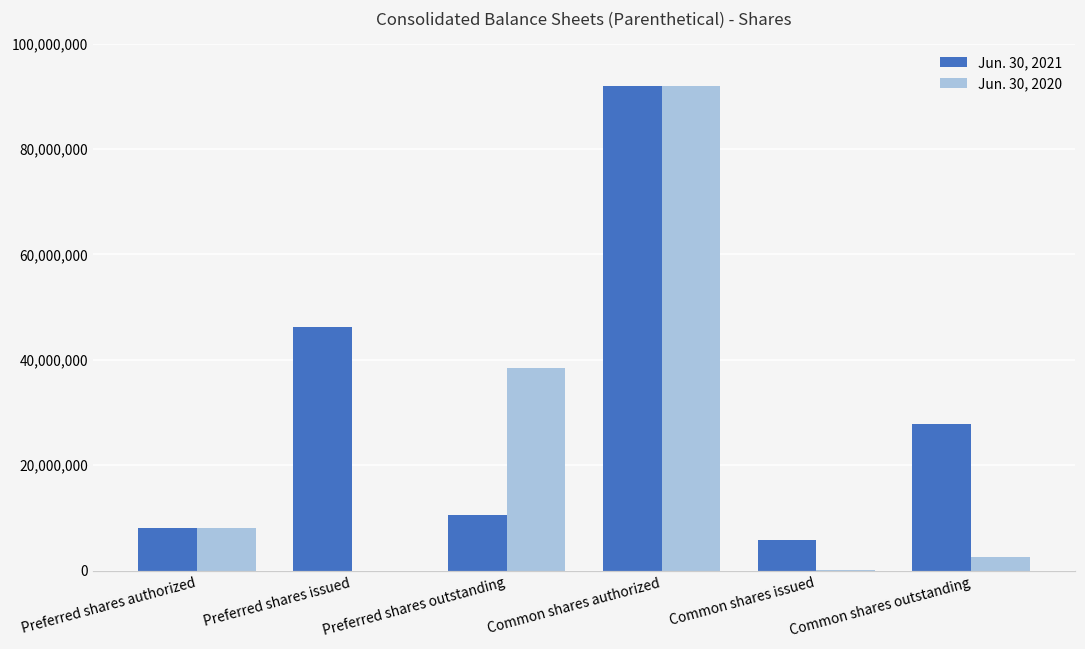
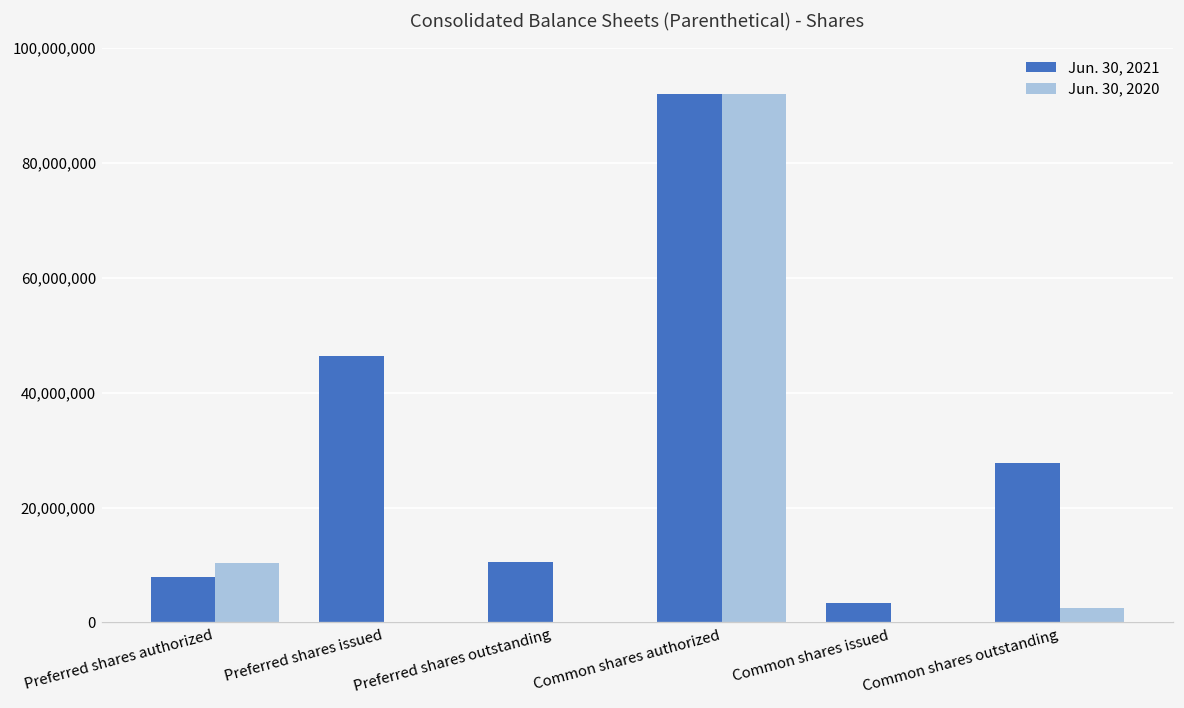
Jun. 30, 2020, Preferred shares authorized: 8,000,000 -> 10,000,000
Jun. 30, 2020, Preferred shares outstanding: 38,000,000 -> 0
Jun. 30, 2021, Common shares issued: 6,000,000 -> 3,000,000
